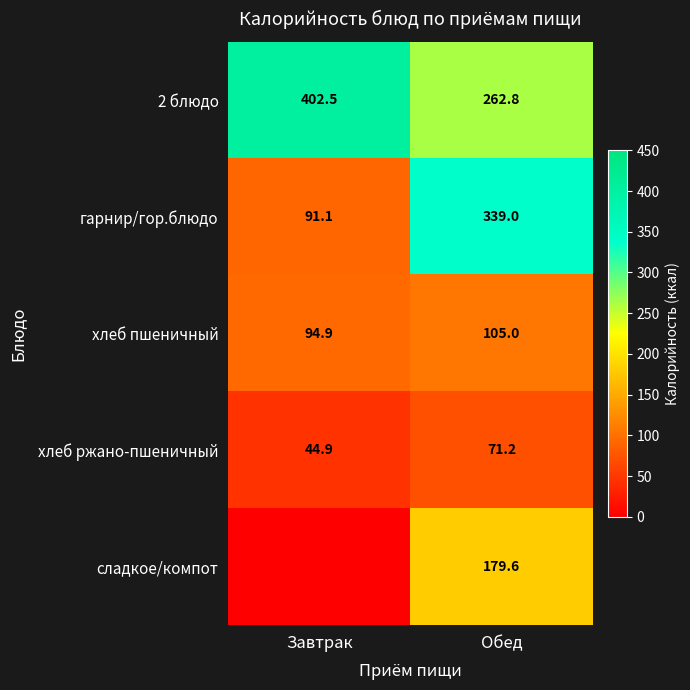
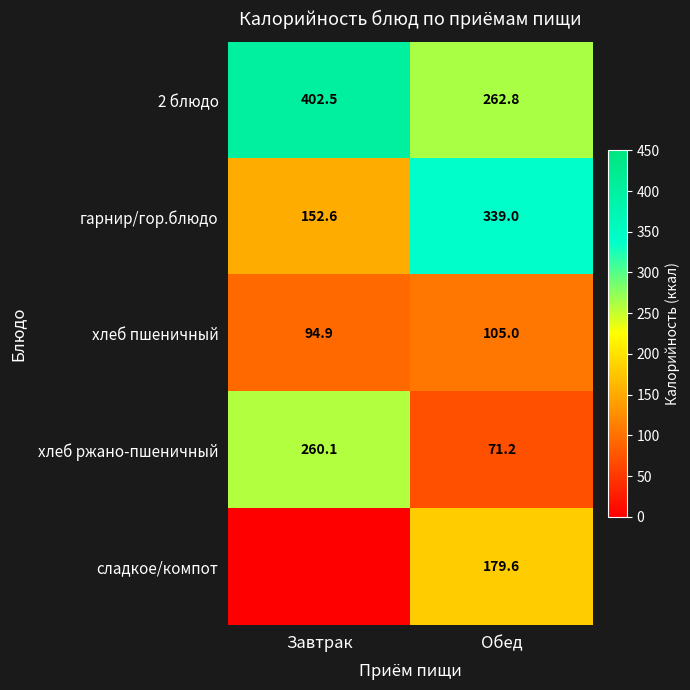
гарнир/гор.блюдо, Завтрак: 91.1 -> 152.6
хлеб ржано-пшеничный, Завтрак: 44.9 -> 260.1
